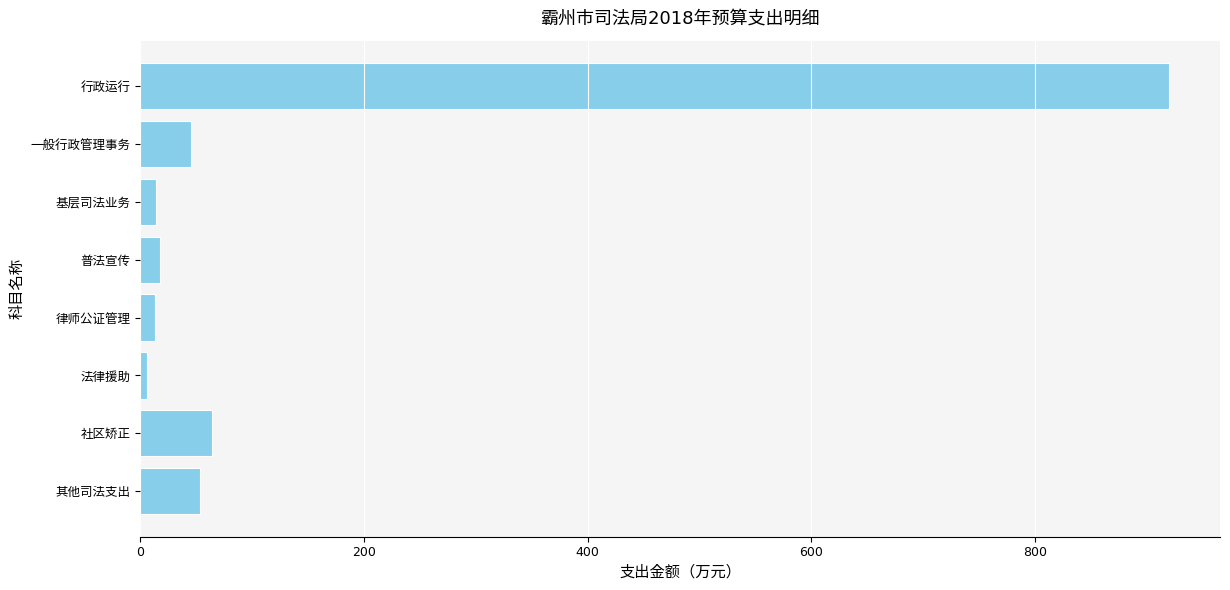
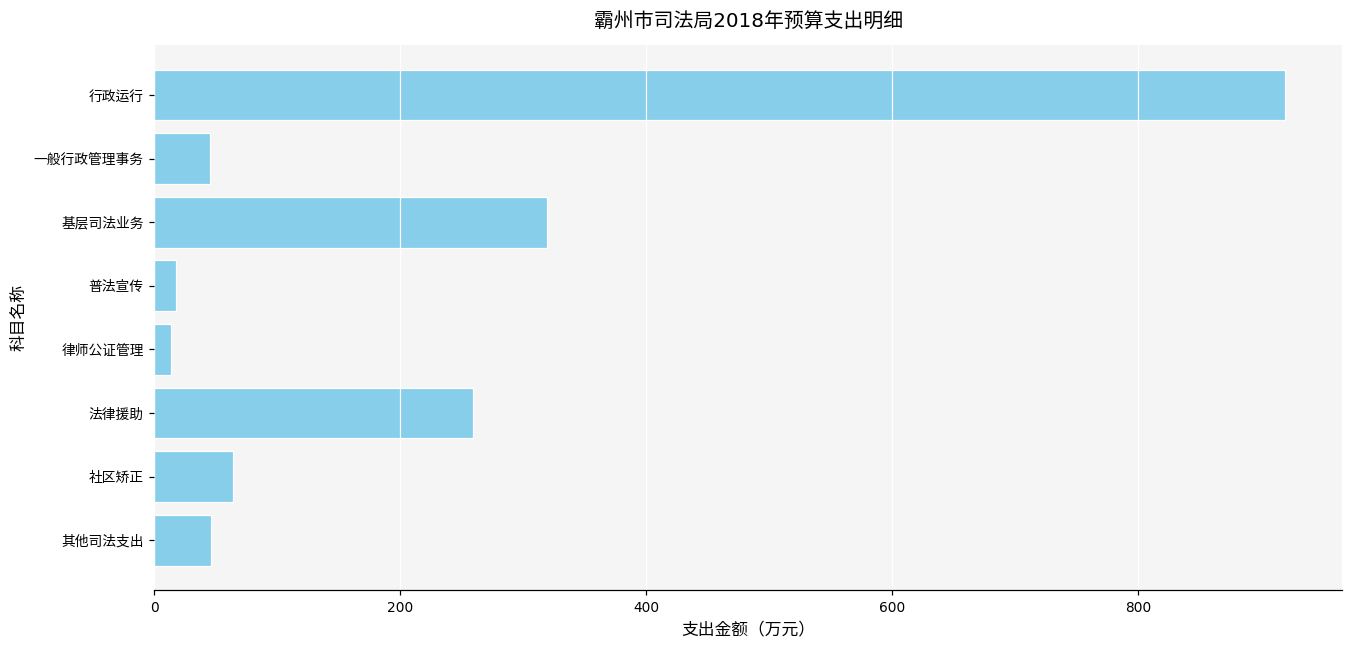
基层司法业务: 14 -> 319
法律援助: 6 -> 259
其他司法支出: 54 -> 46
